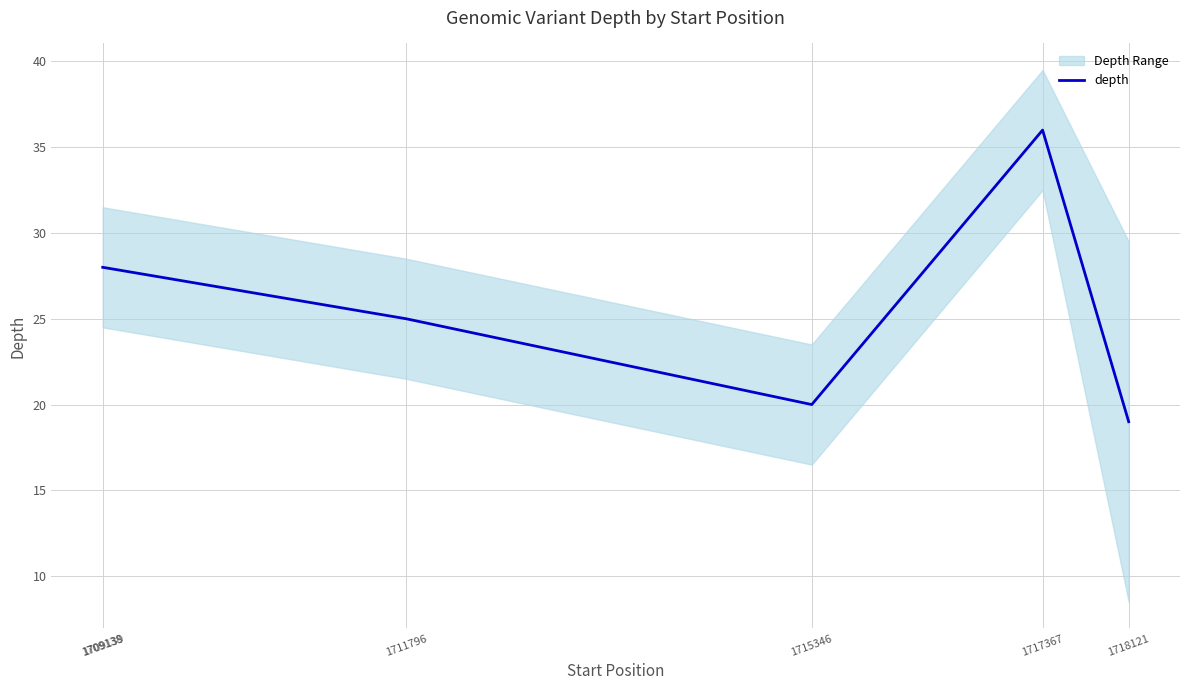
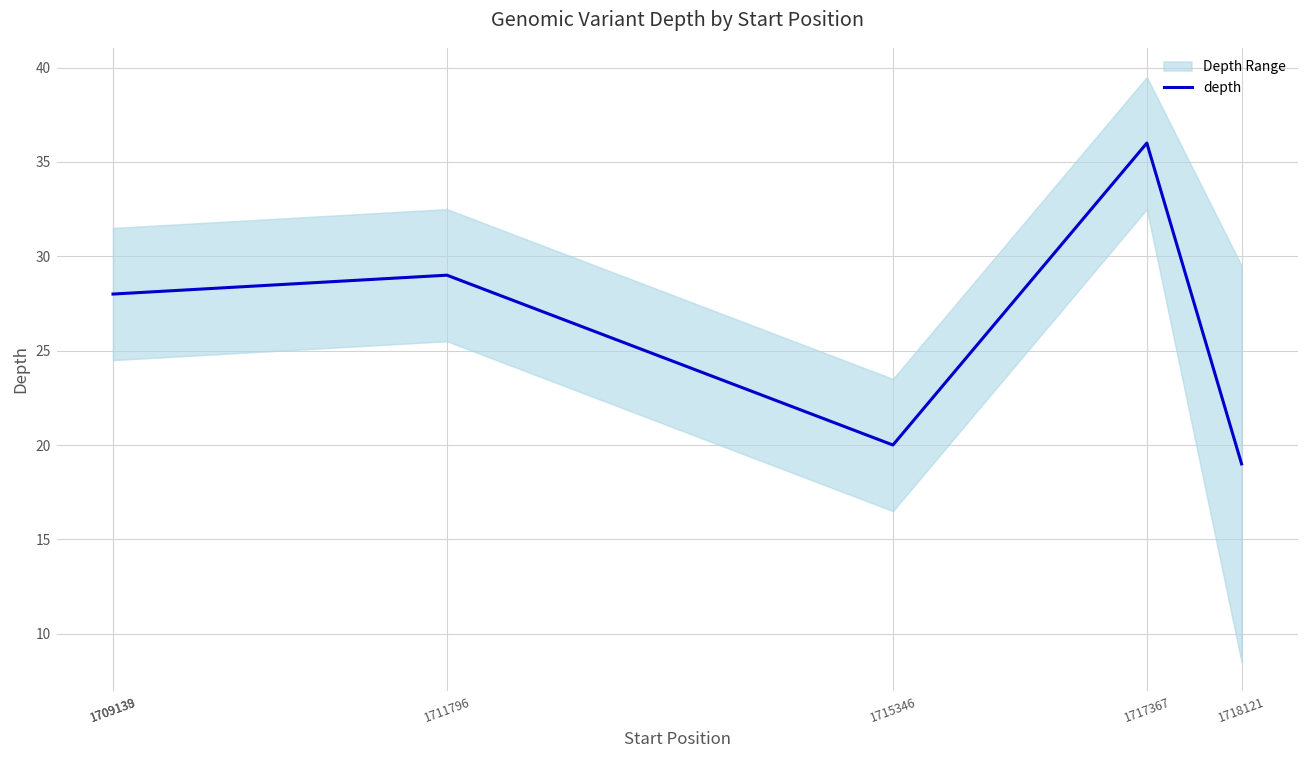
depth, 1711796: 25 -> 29
